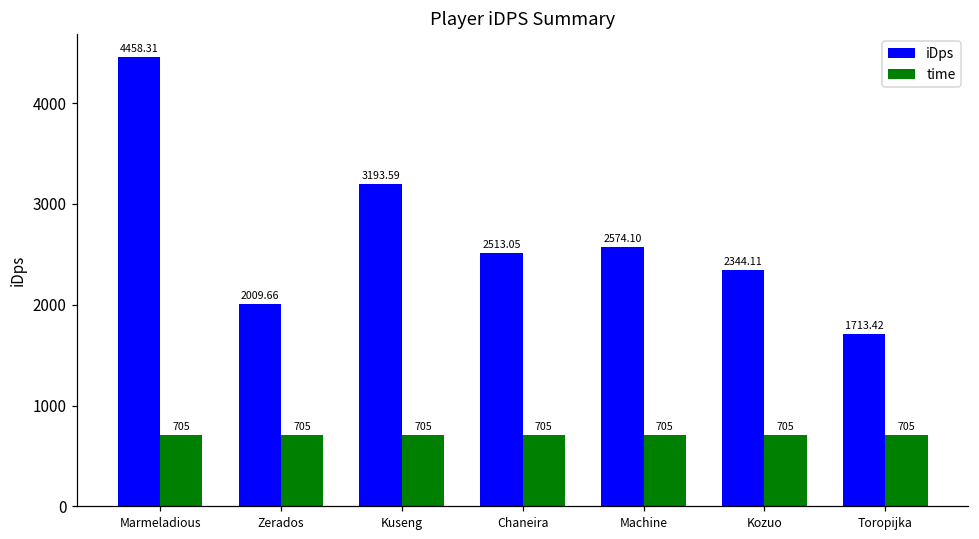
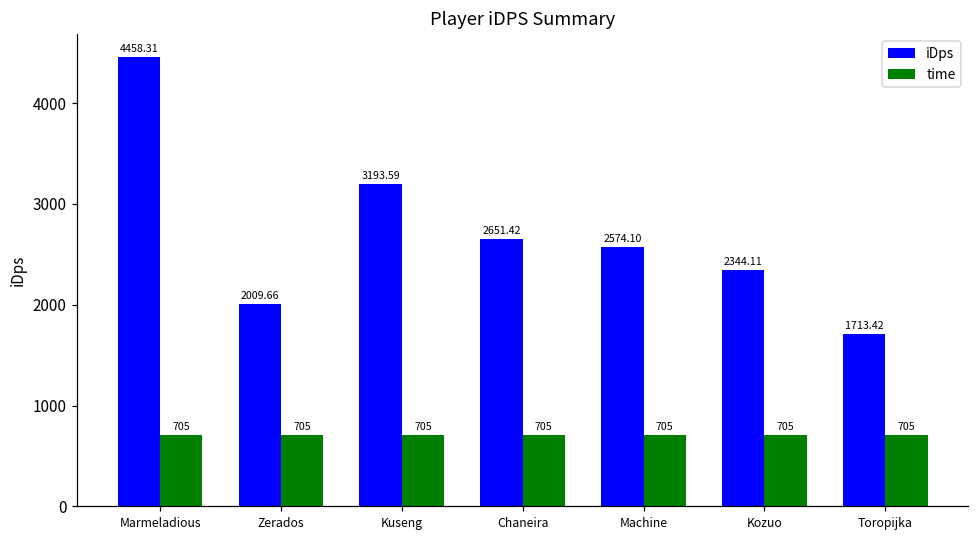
iDps, Chaneira: 2513.05 -> 2651.42
